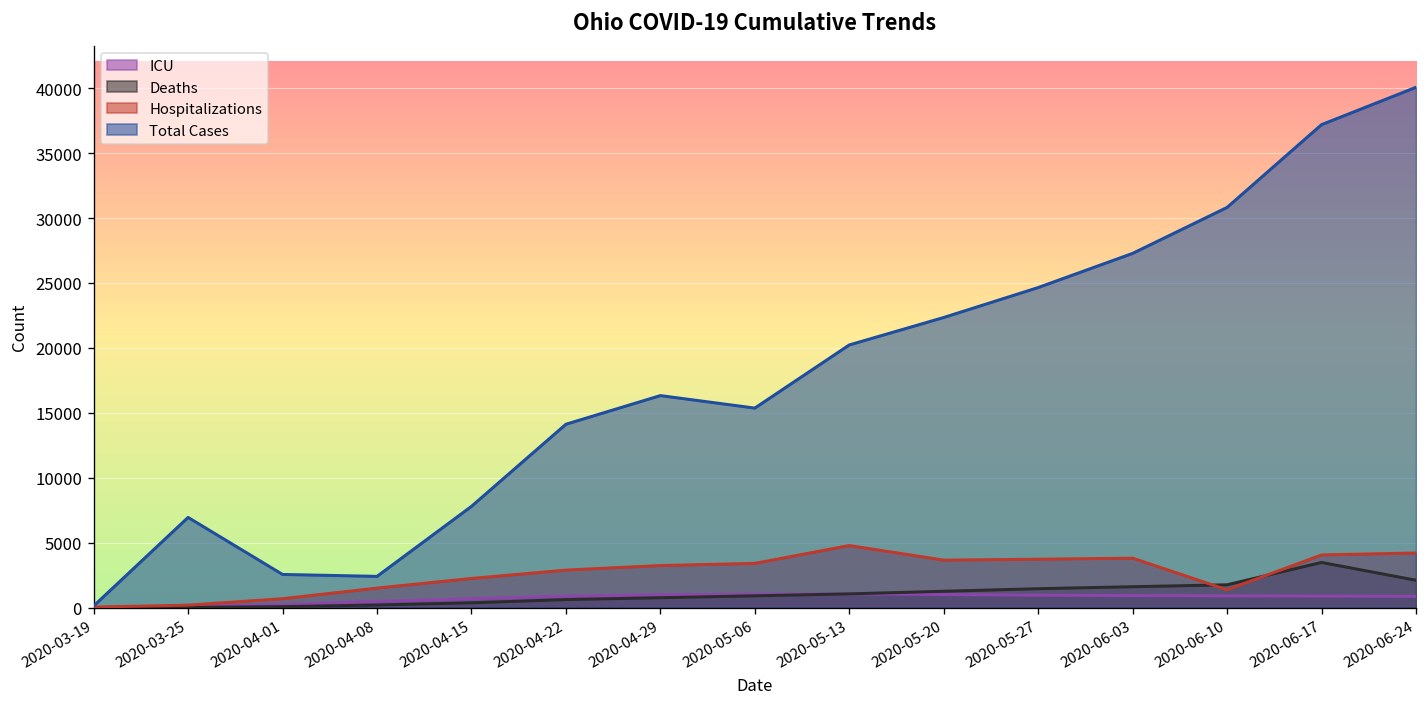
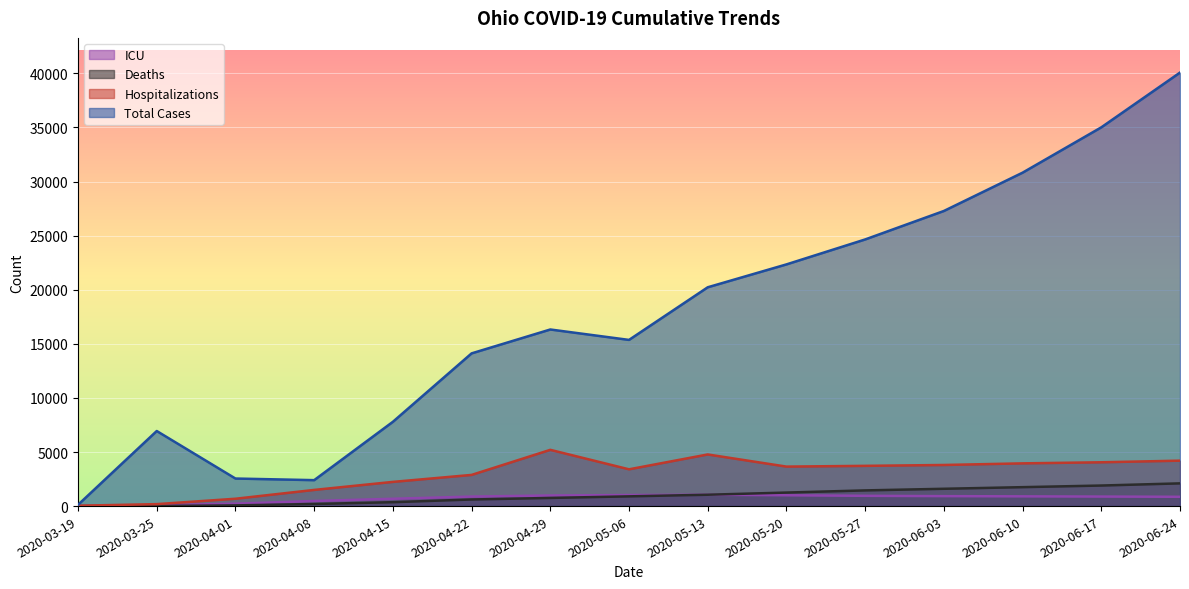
Hospitalizations, 2020-04-29: 3200 -> 5200
Hospitalizations, 2020-06-10: 1400 -> 4000
Deaths, 2020-06-17: 3500 -> 1900
Total Cases, 2020-06-17: 37200 -> 35000
